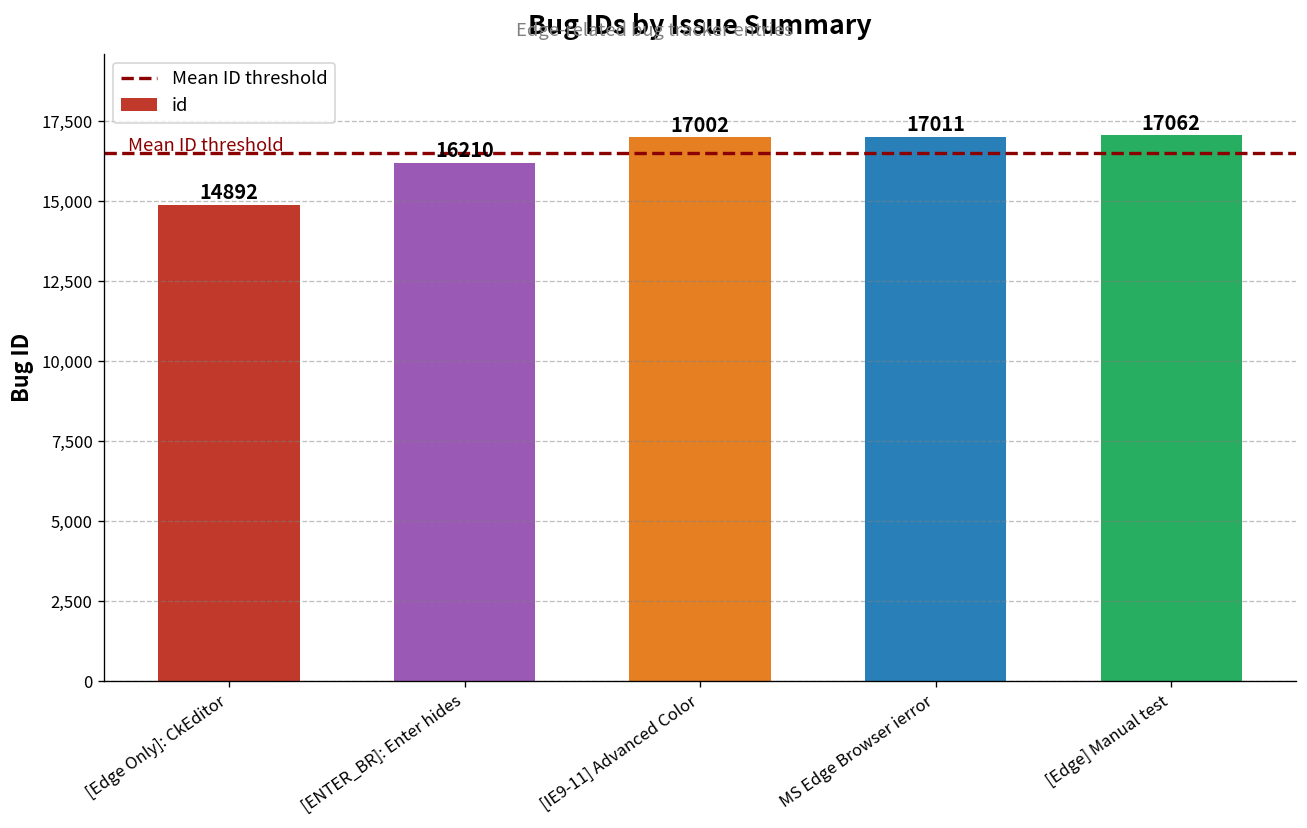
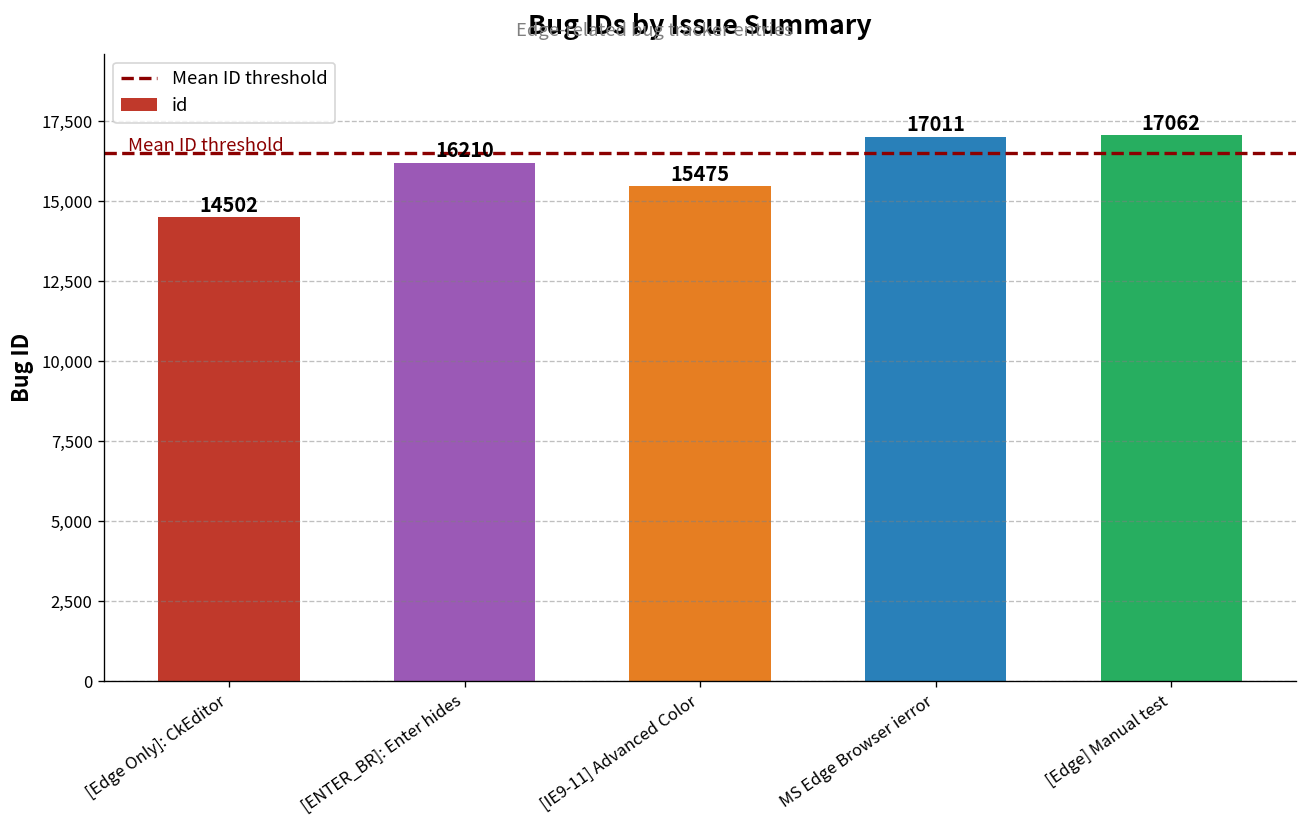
[Edge Only]: CkEditor: 14892 -> 14502
[IE9-11] Advanced Color: 17002 -> 15475
